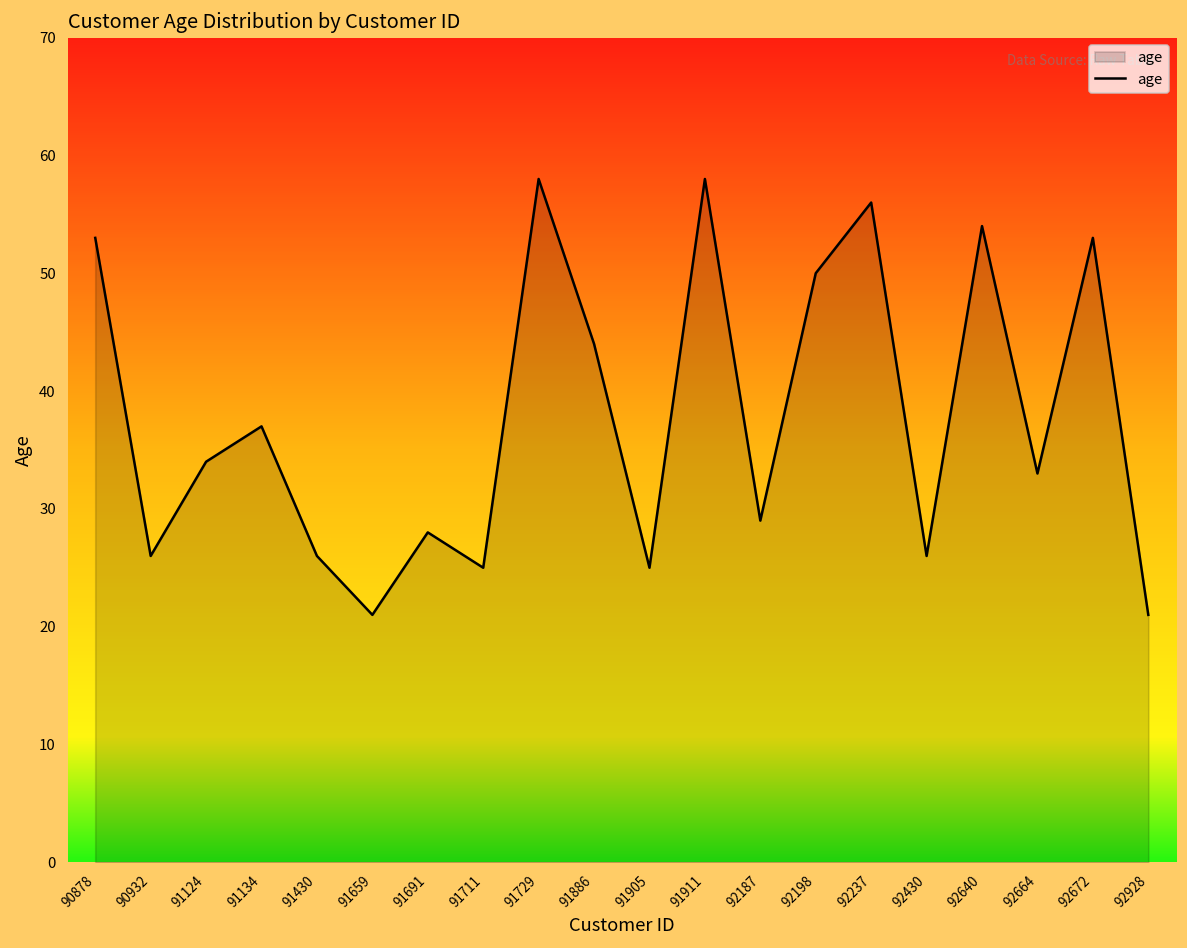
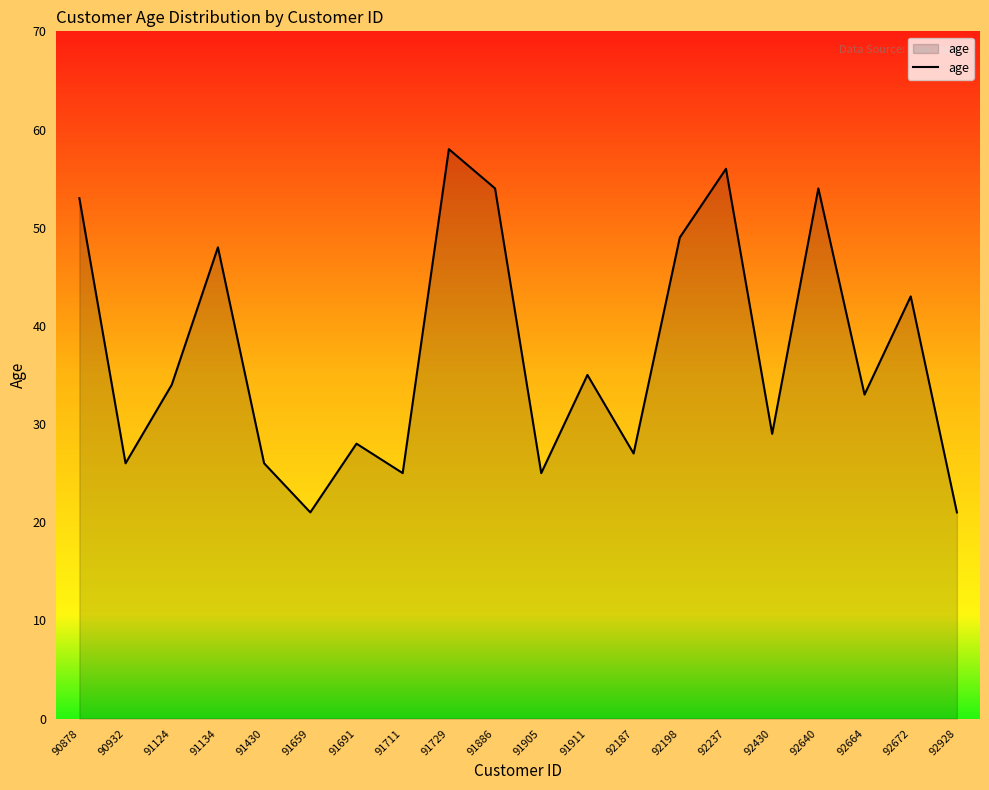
91134: 37 -> 48
91886: 44 -> 54
91911: 58 -> 35
92187: 29 -> 27
92198: 50 -> 49
92430: 26 -> 29
92672: 53 -> 43
